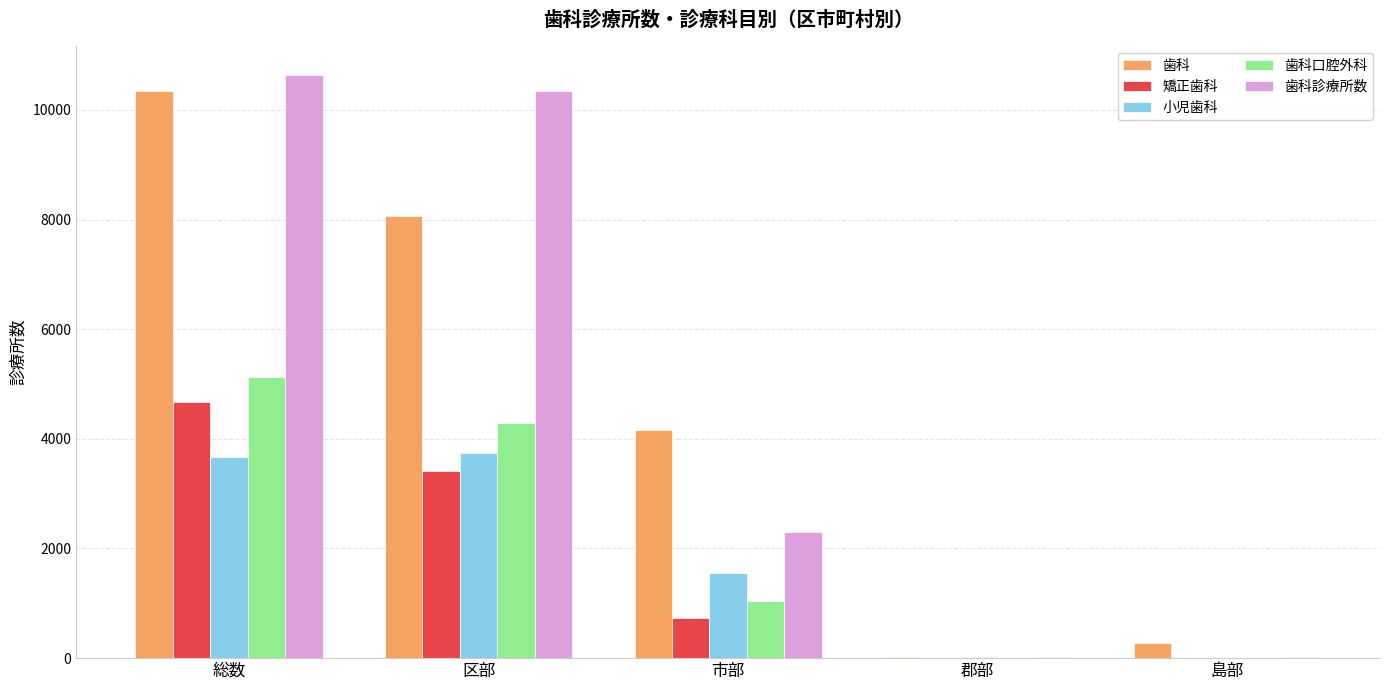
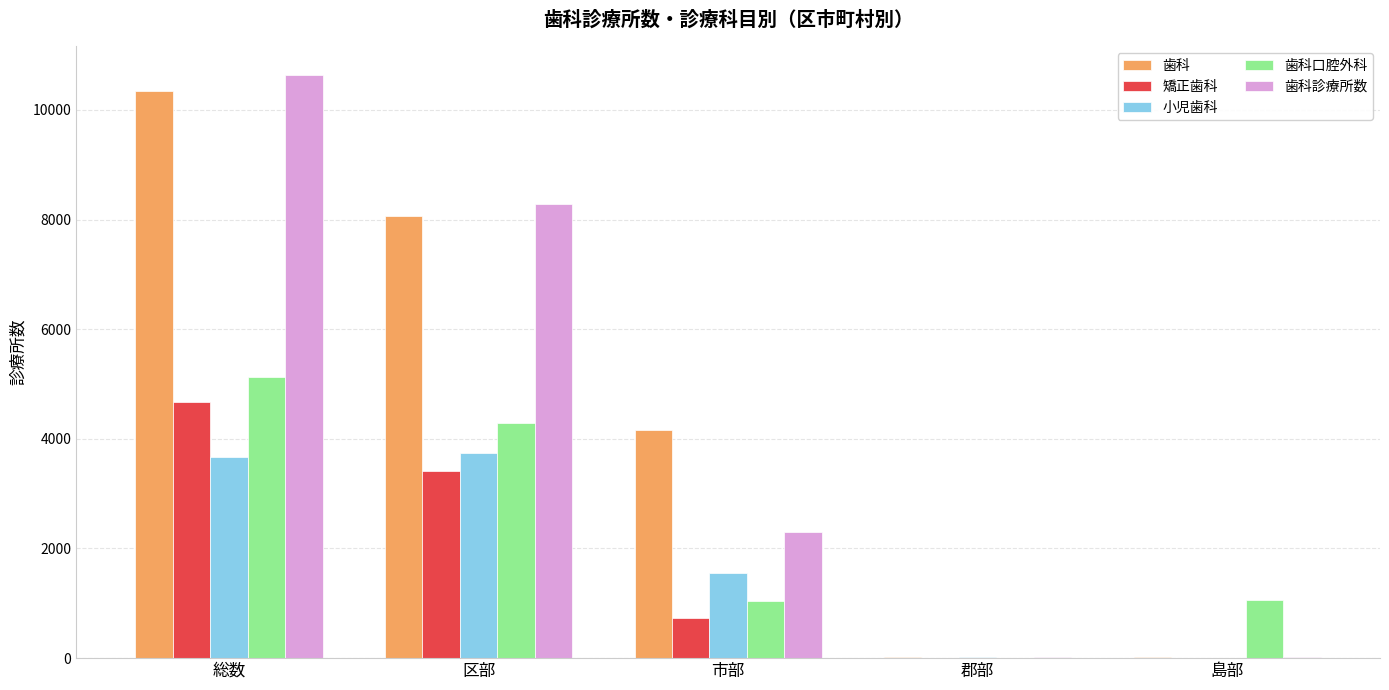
歯科診療所数, 区部: 10300 -> 8300
歯科, 島部: 300 -> 0
歯科口腔外科, 島部: 0 -> 1100
